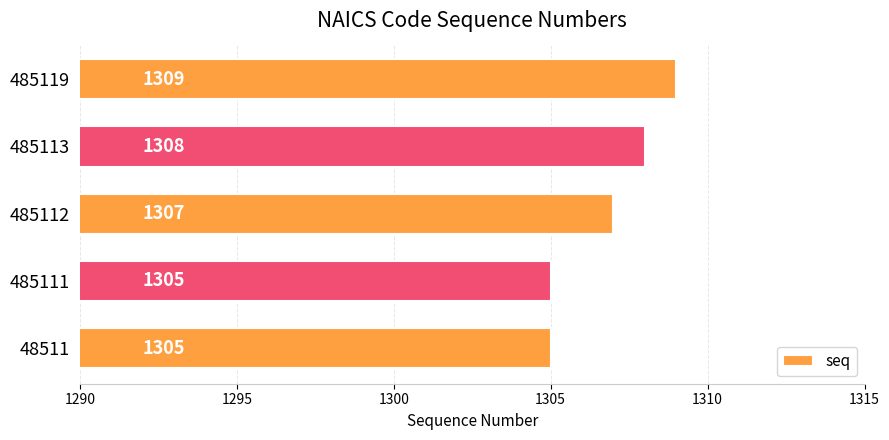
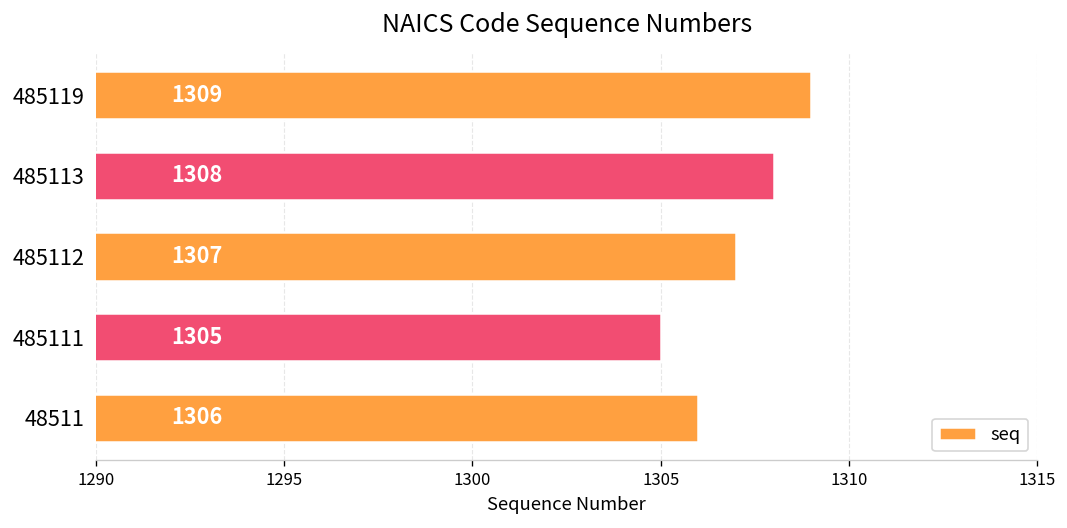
48511: 1305 -> 1306
